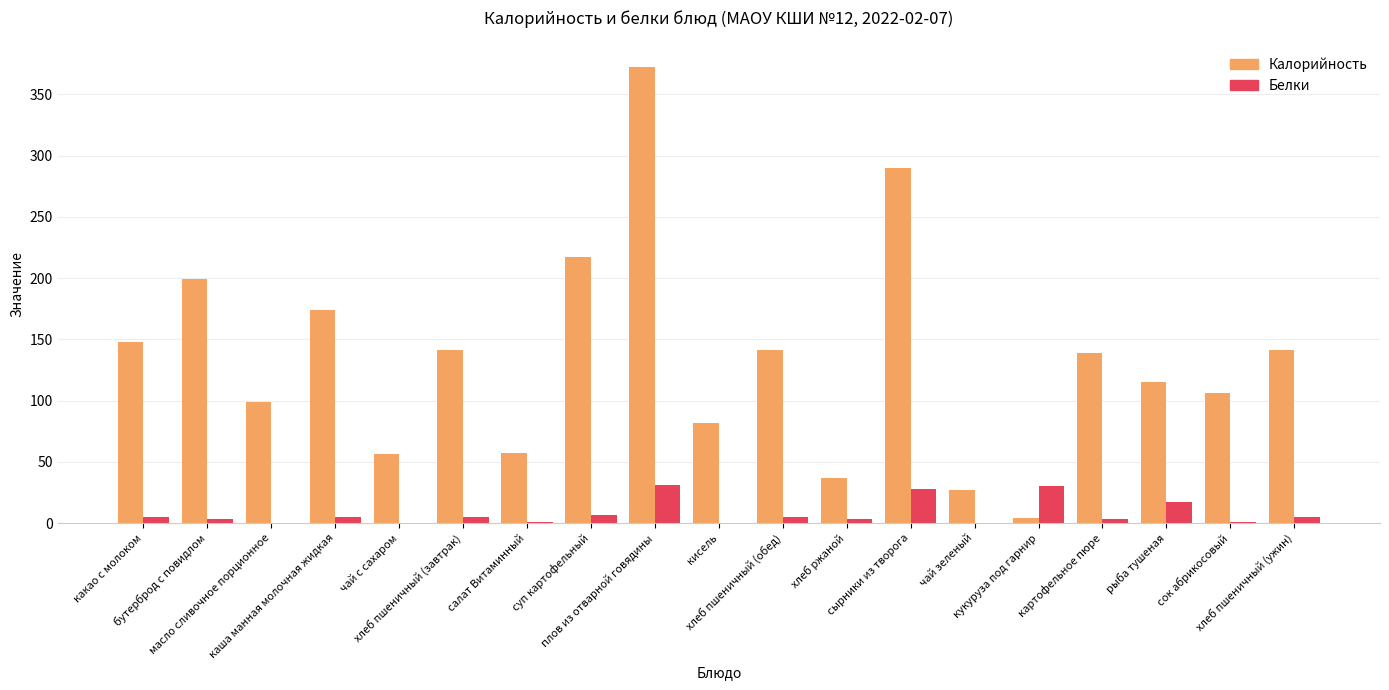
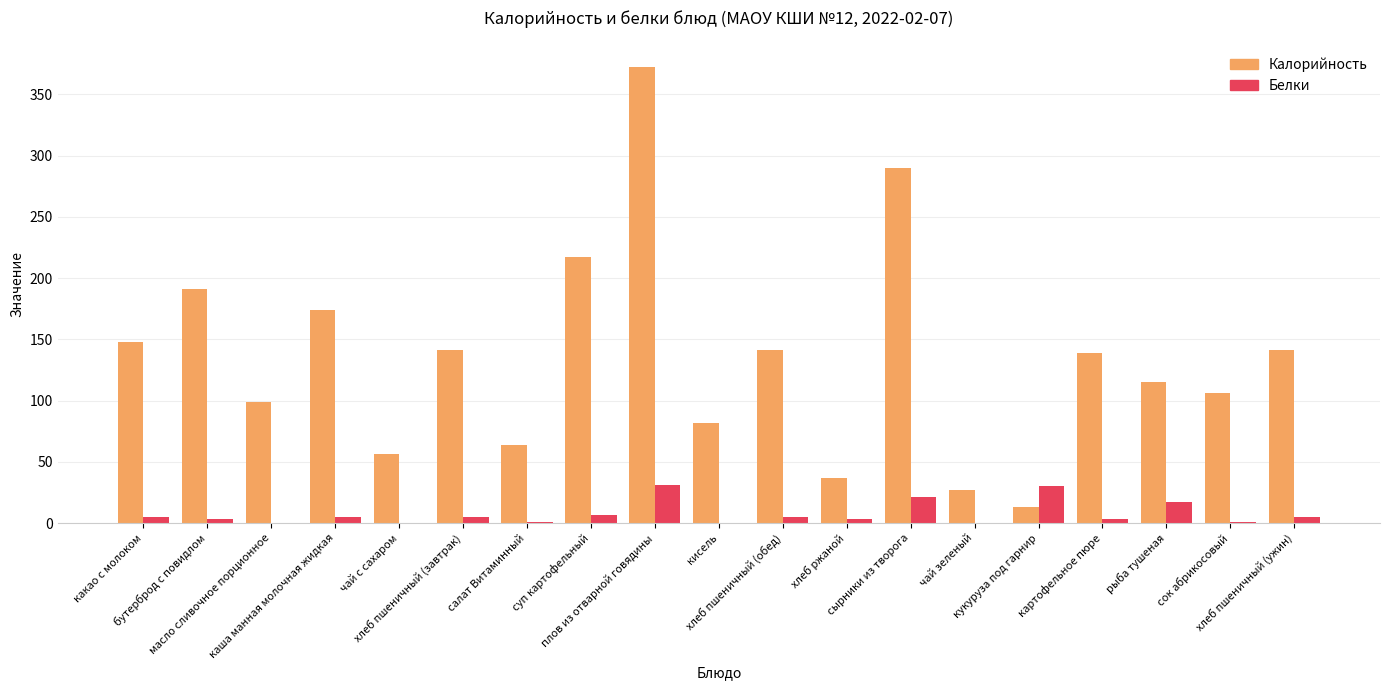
Калорийность, бутерброд с повидлом: 199 -> 191
Калорийность, салат Витаминный: 57 -> 64
Белки, сырники из творога: 28 -> 21
Калорийность, кукуруза под гарнир: 4 -> 13
